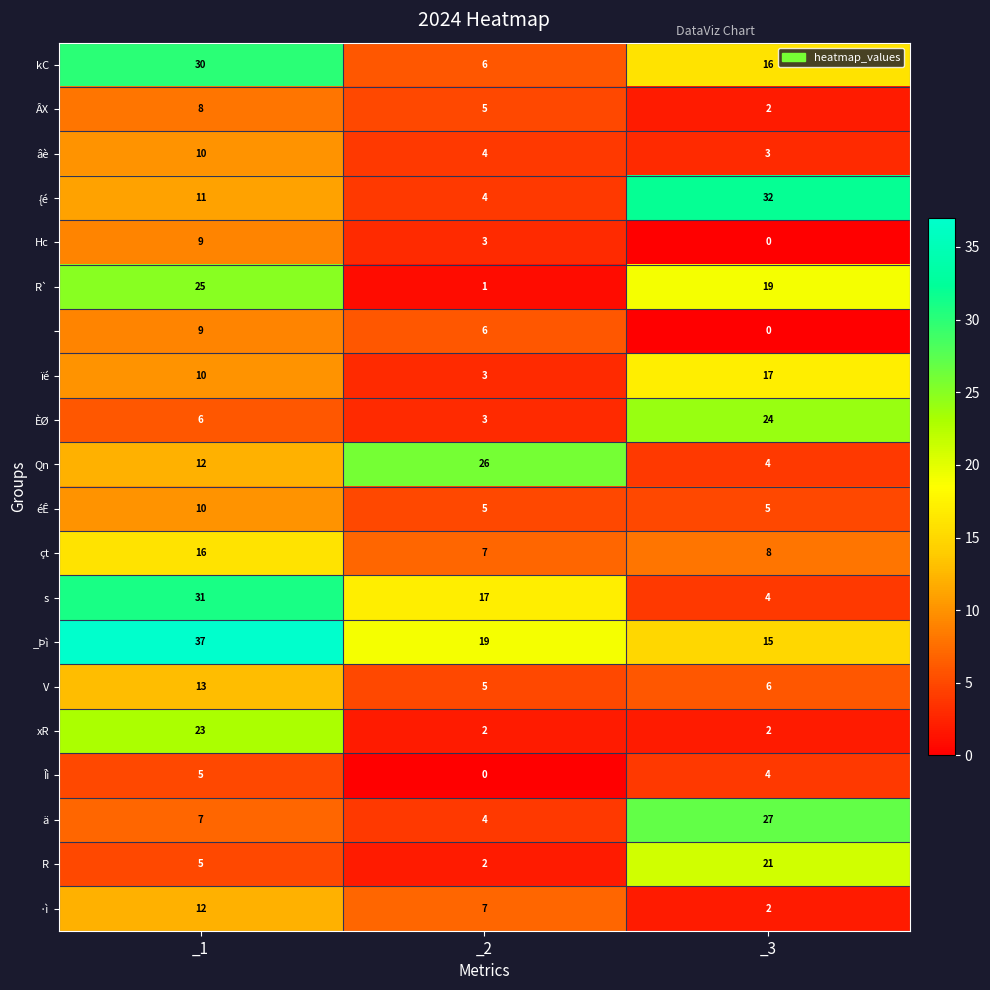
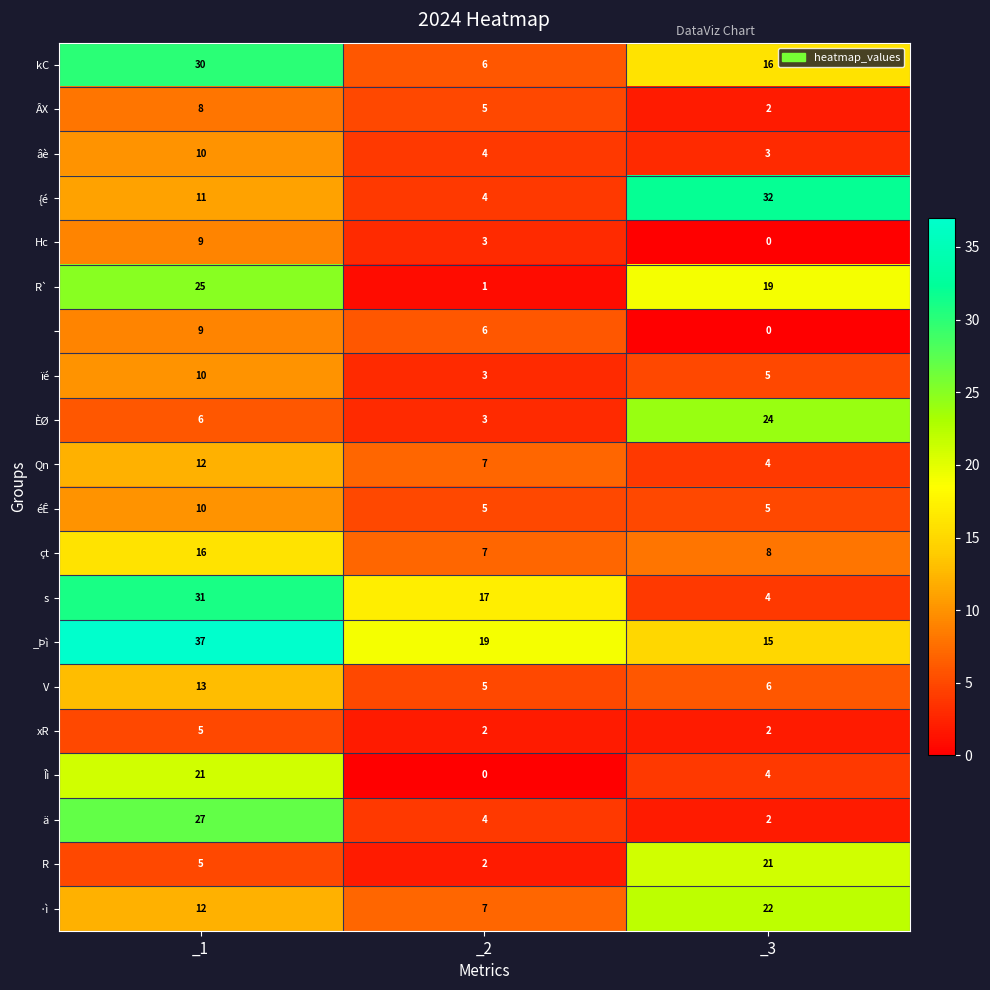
ïé, _3: 17 -> 5
Qn, _2: 26 -> 7
xR, _1: 23 -> 5
Îì, _1: 5 -> 21
ä, _1: 7 -> 27
ä, _3: 27 -> 2
·ì, _3: 2 -> 22
